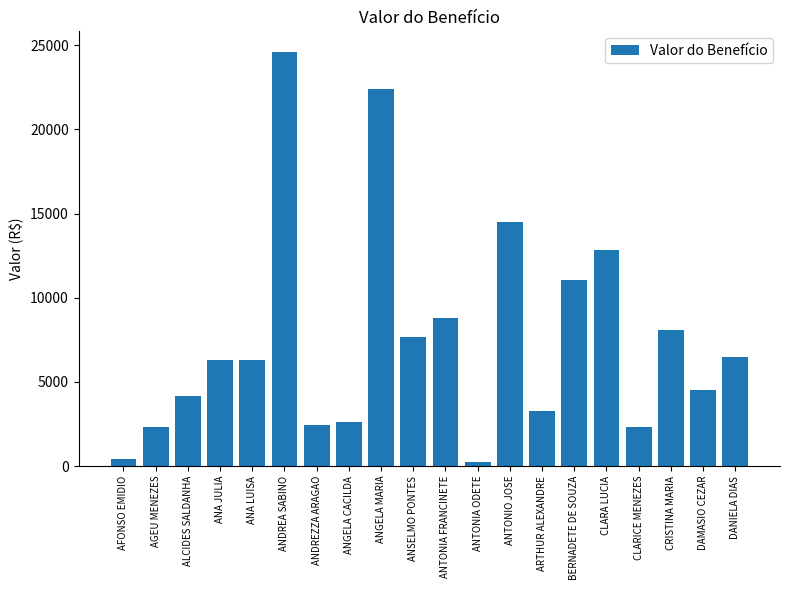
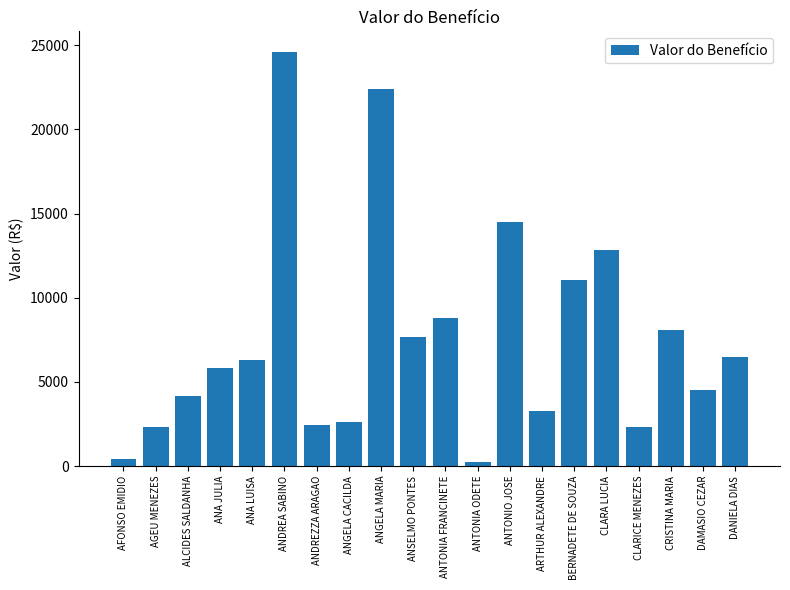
ANA JULIA: 6300 -> 5800
